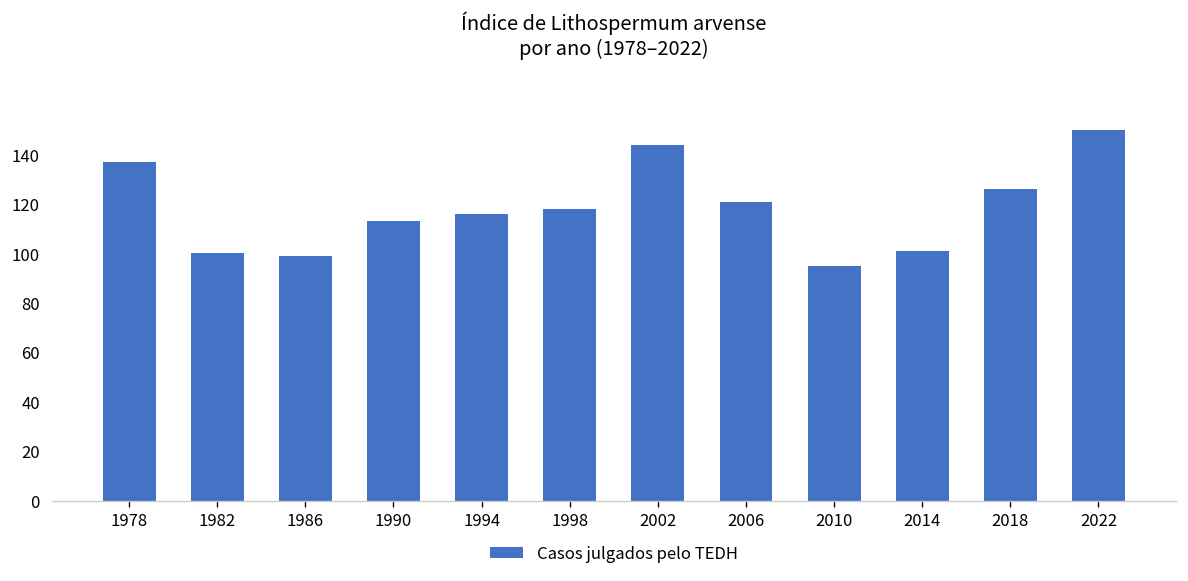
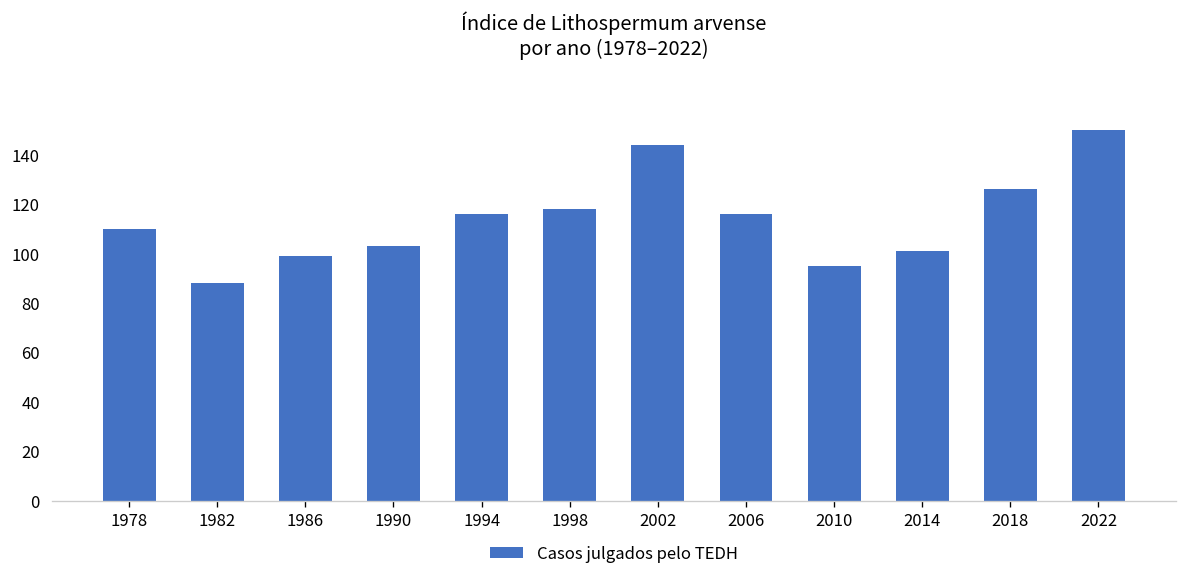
1978: 137 -> 110
1982: 100 -> 88
1990: 113 -> 103
2006: 121 -> 116
